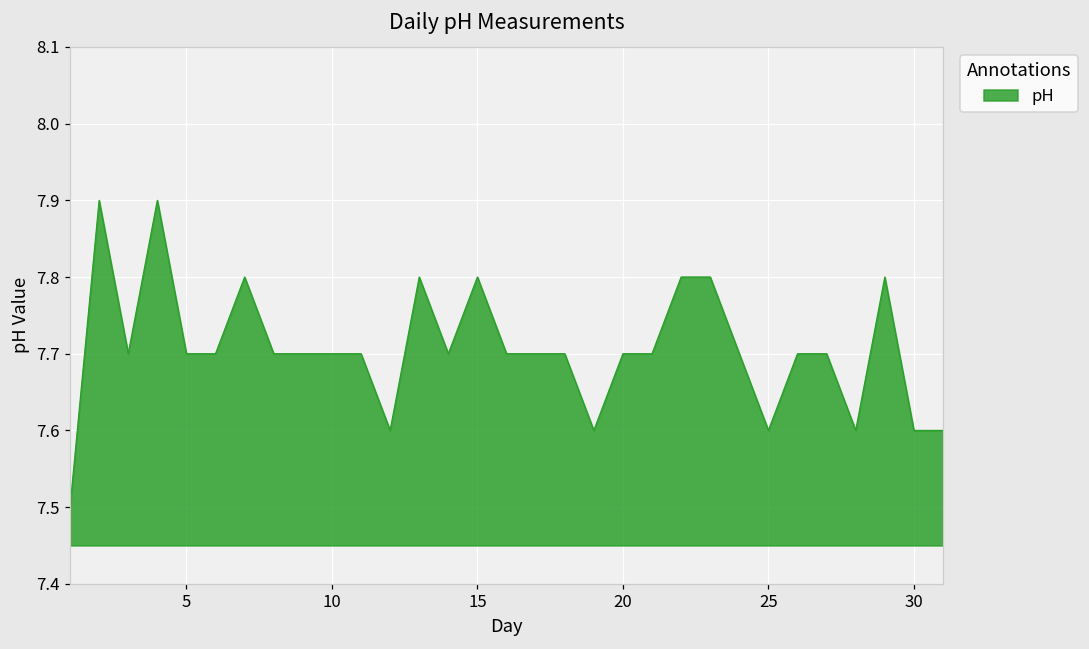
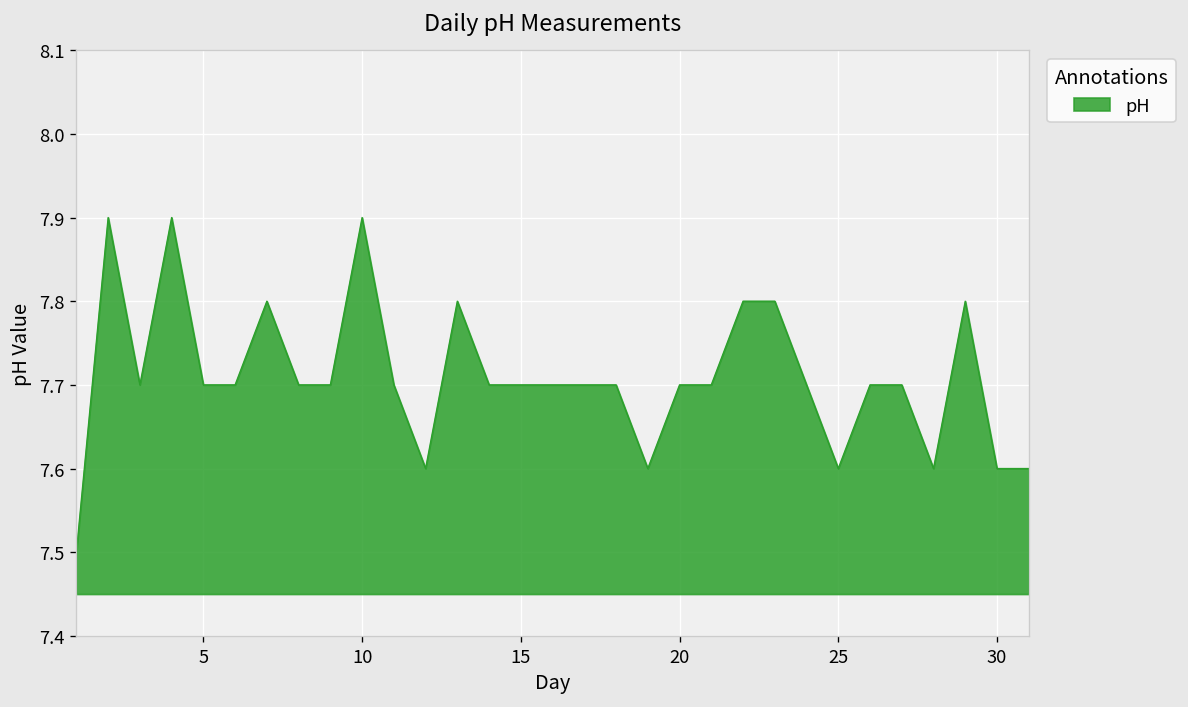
10: 7.7 -> 7.9
15: 7.8 -> 7.7
